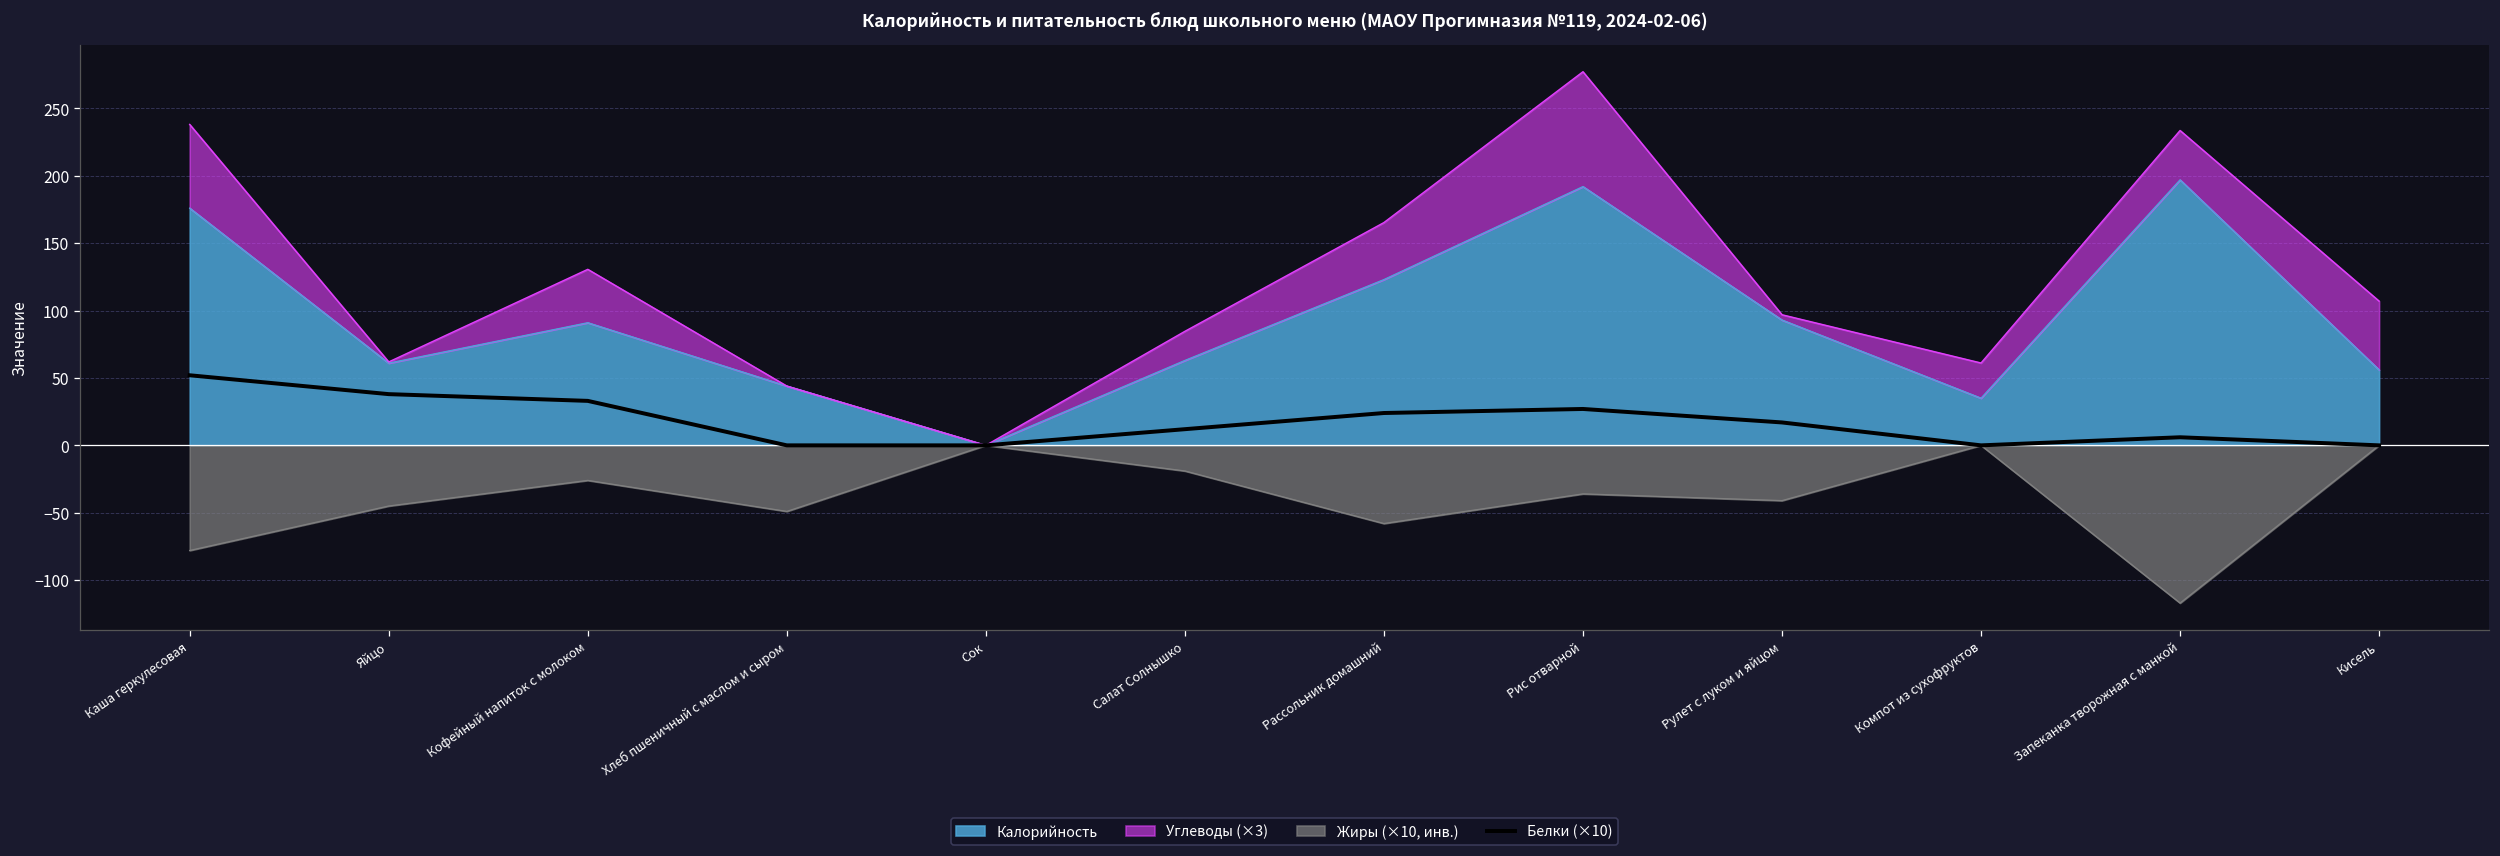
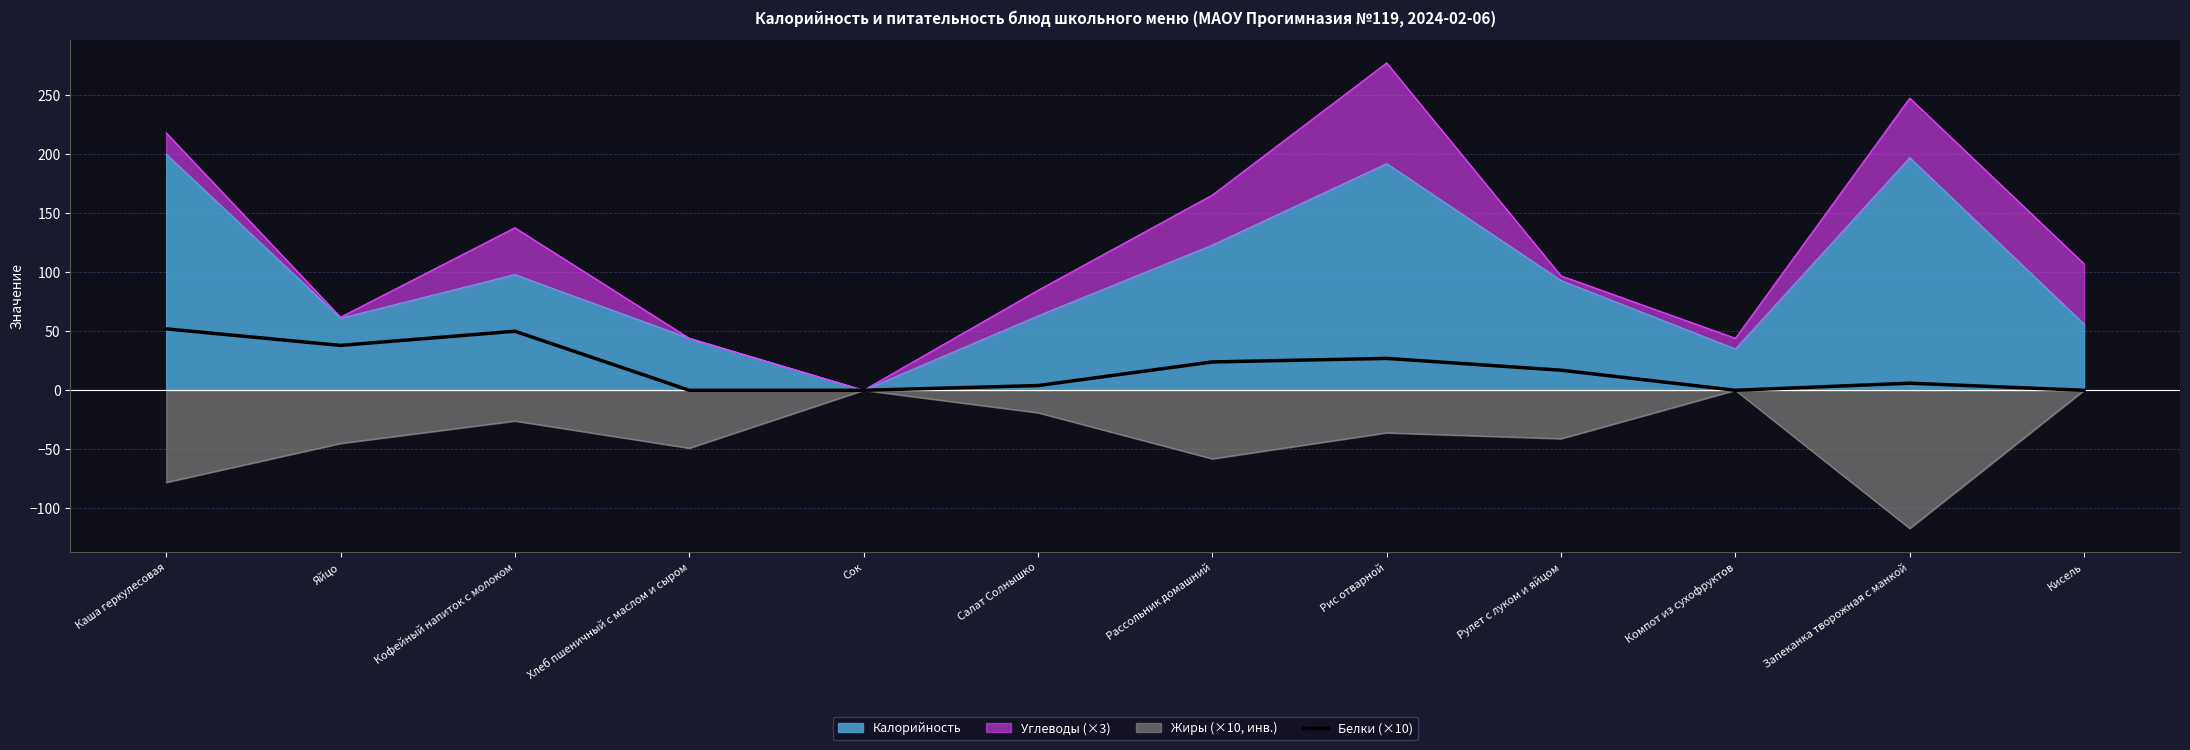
Калорийность, Каша геркулесовая: 176 -> 200
Углеводы (×3), Каша геркулесовая: 62 -> 18
Калорийность, Кофейный напиток с молоком: 91 -> 98
Белки (×10), Кофейный напиток с молоком: 33 -> 50
Белки (×10), Салат Солнышко: 12 -> 4
Углеводы (×3), Компот из сухофруктов: 26 -> 9
Углеводы (×3), Запеканка творожная с манкой: 37 -> 50
